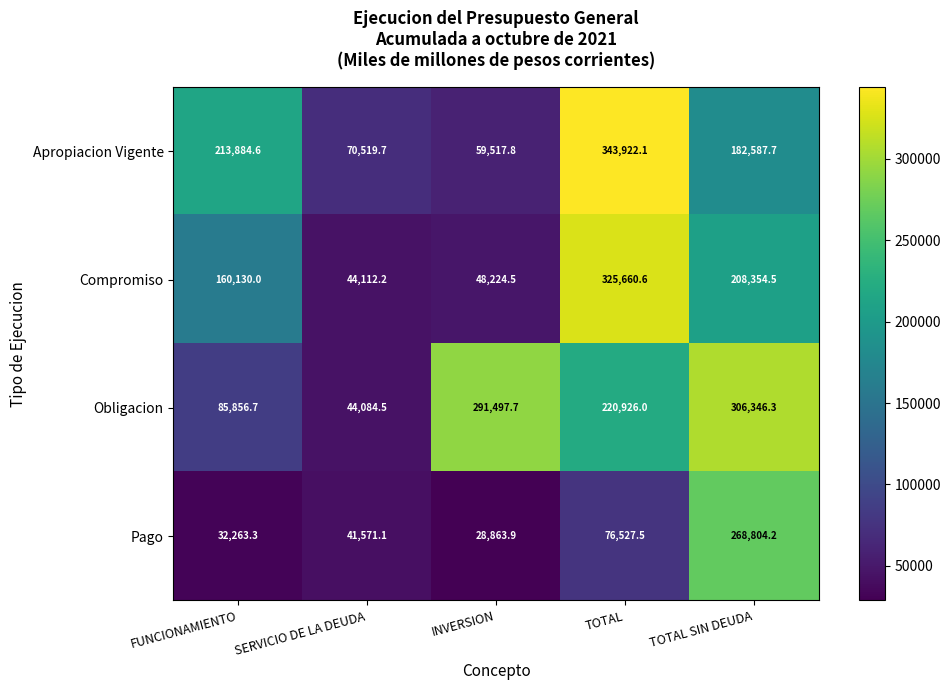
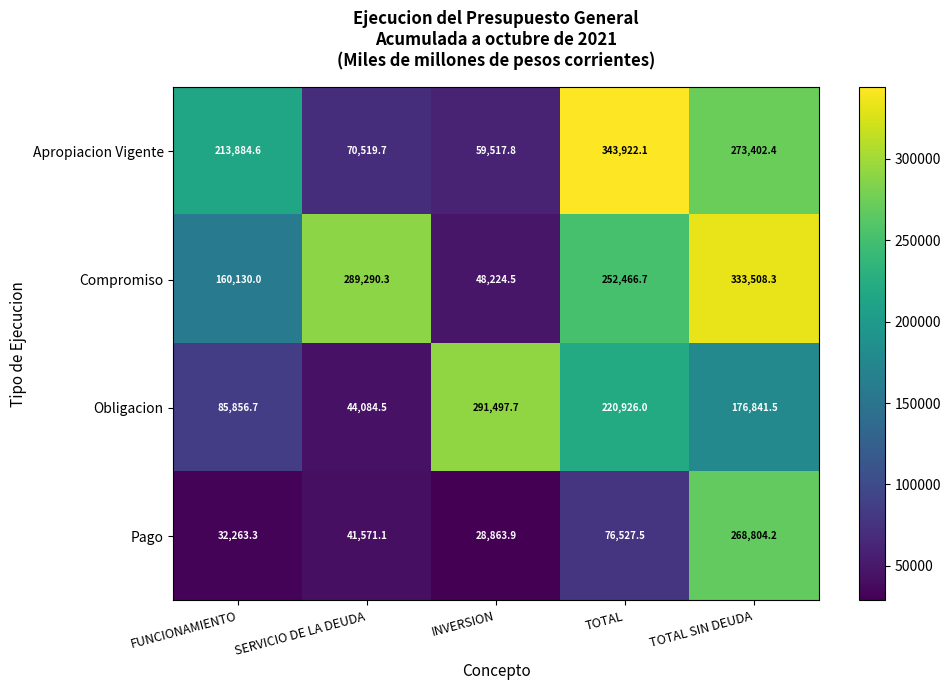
Apropiacion Vigente, TOTAL SIN DEUDA: 182,587.7 -> 273,402.4
Compromiso, SERVICIO DE LA DEUDA: 44,112.2 -> 289,290.3
Compromiso, TOTAL: 325,660.6 -> 252,466.7
Compromiso, TOTAL SIN DEUDA: 208,354.5 -> 333,508.3
Obligacion, TOTAL SIN DEUDA: 306,346.3 -> 176,841.5
